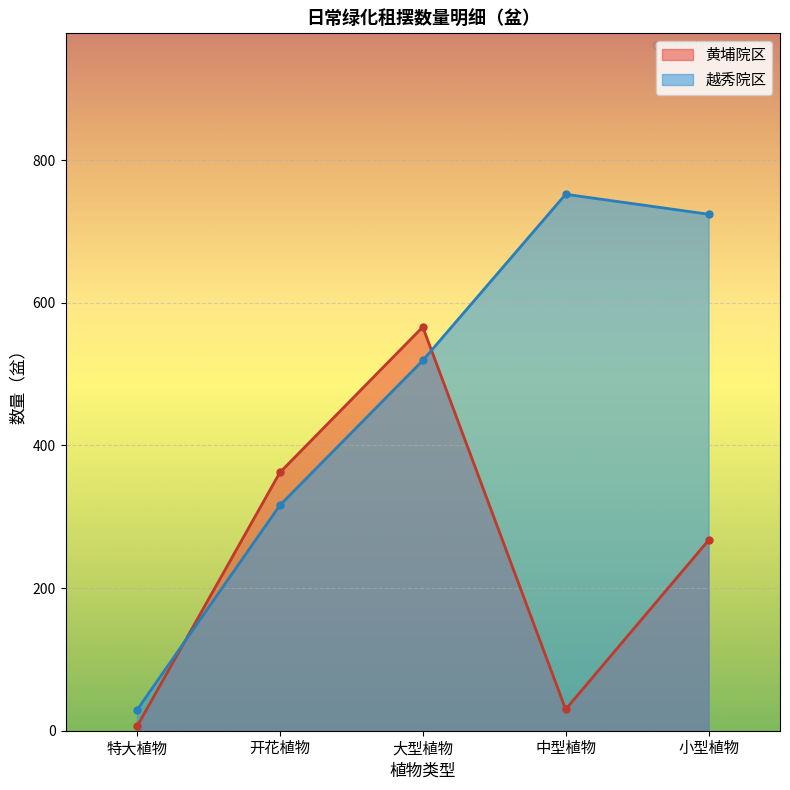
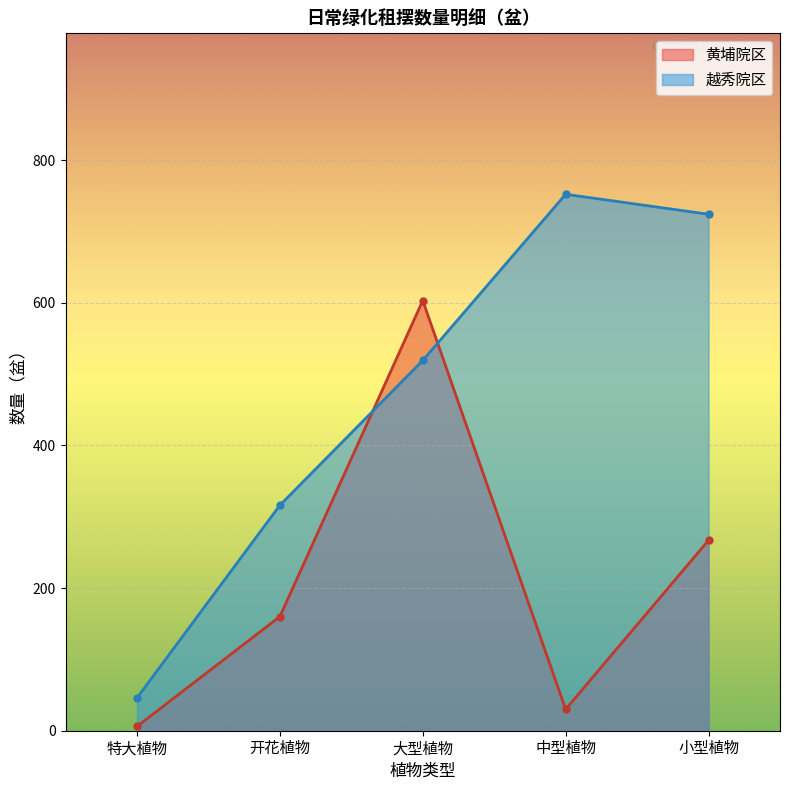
越秀院区, 特大植物: 30 -> 50
黄埔院区, 开花植物: 360 -> 160
黄埔院区, 大型植物: 570 -> 600
